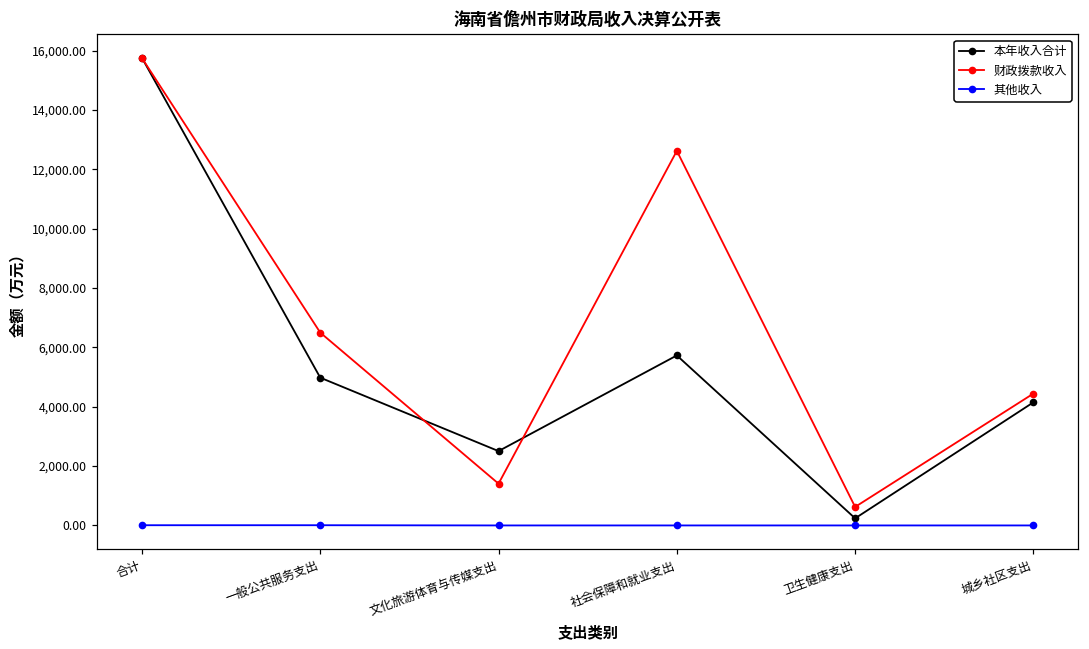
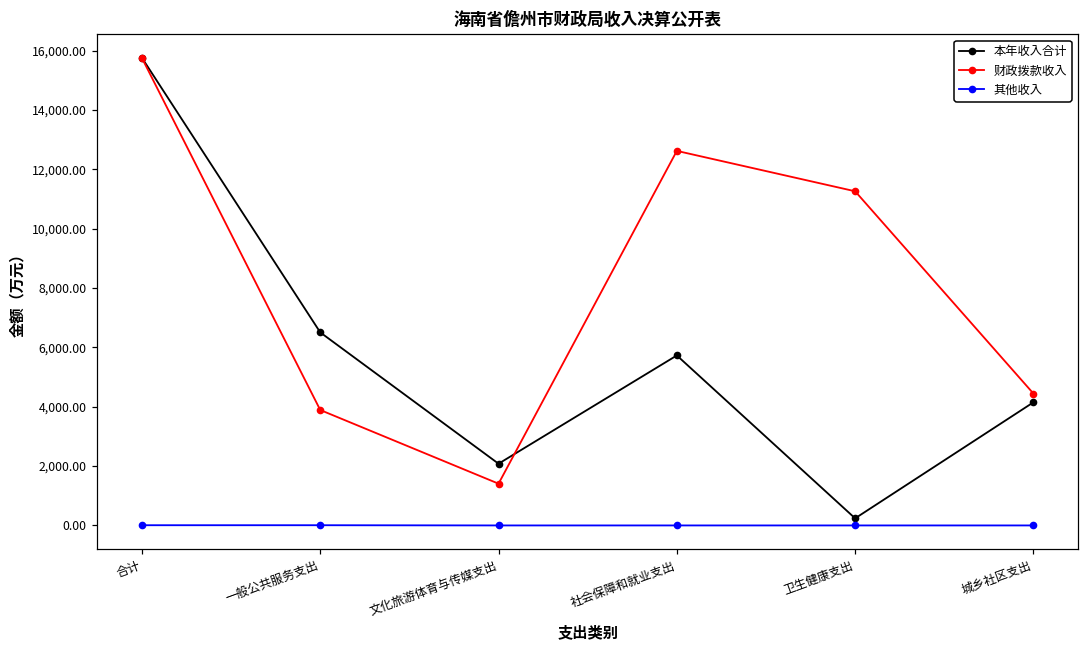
本年收入合计, 一般公共服务支出: 5,000 -> 6,500
财政拨款收入, 一般公共服务支出: 6,500 -> 3,900
本年收入合计, 文化旅游体育与传媒支出: 2,500 -> 2,100
财政拨款收入, 卫生健康支出: 600 -> 11,300
